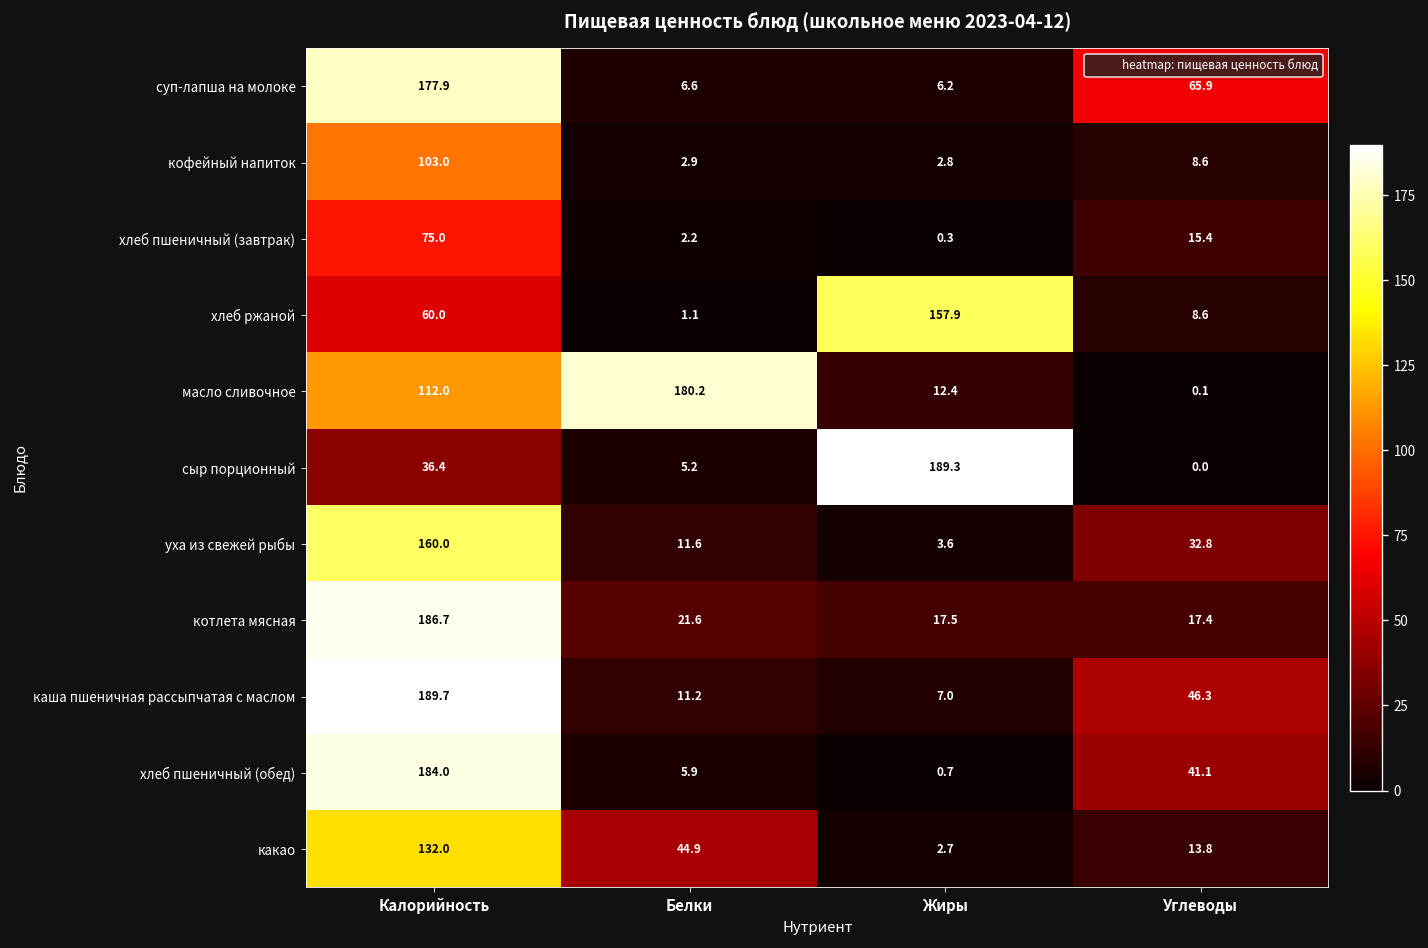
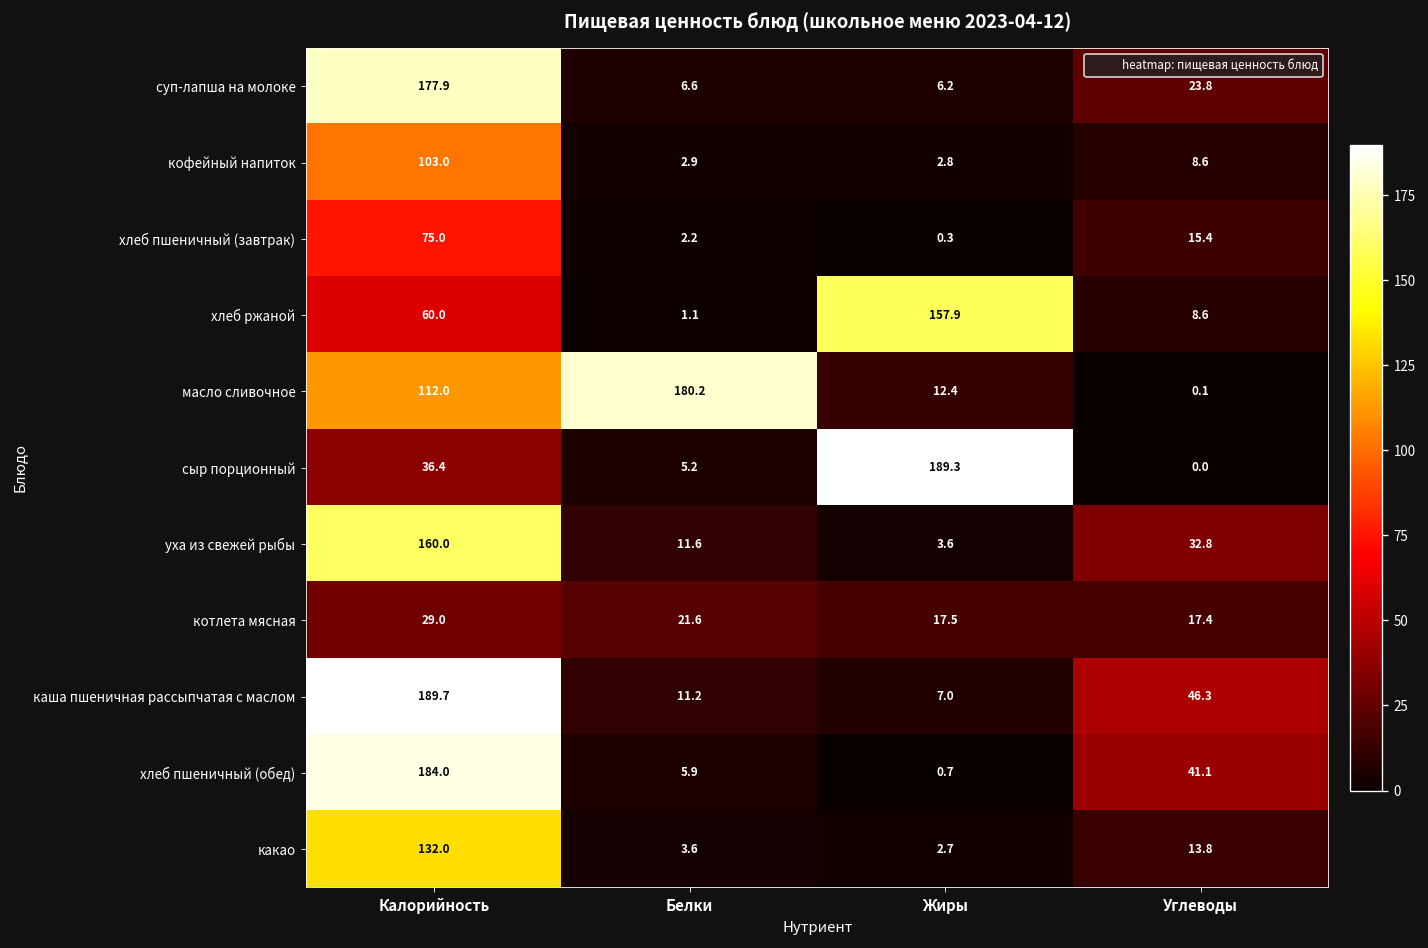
суп-лапша на молоке, Углеводы: 65.9 -> 23.8
котлета мясная, Калорийность: 186.7 -> 29.0
какао, Белки: 44.9 -> 3.6
